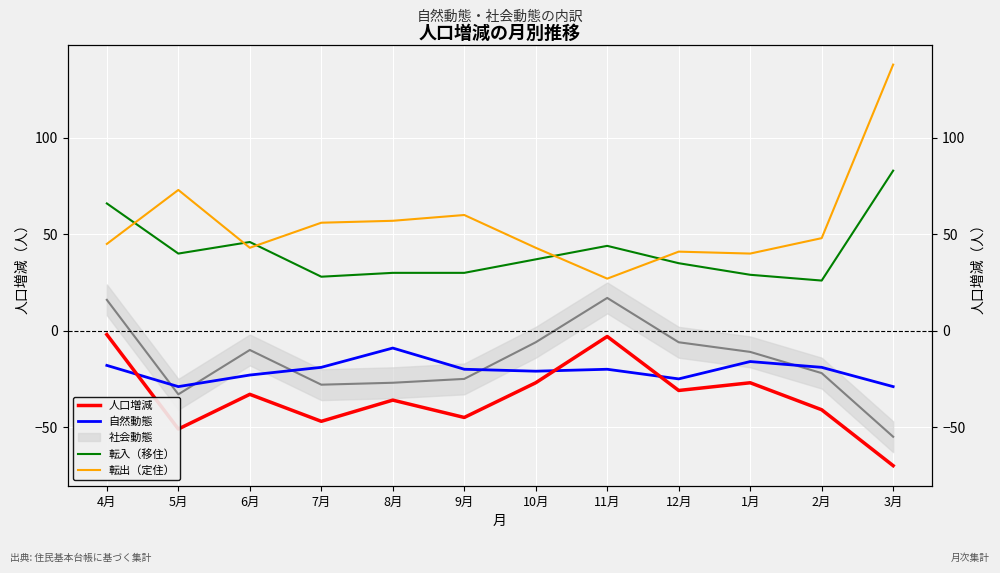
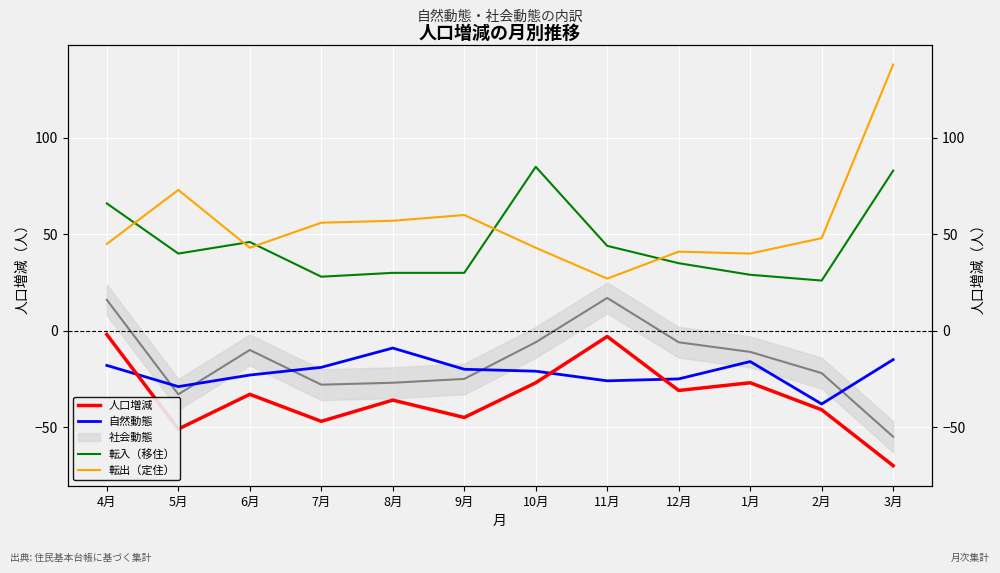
転入（移住）, 10月: 37 -> 85
自然動態, 11月: -20 -> -26
自然動態, 2月: -19 -> -38
自然動態, 3月: -29 -> -15
